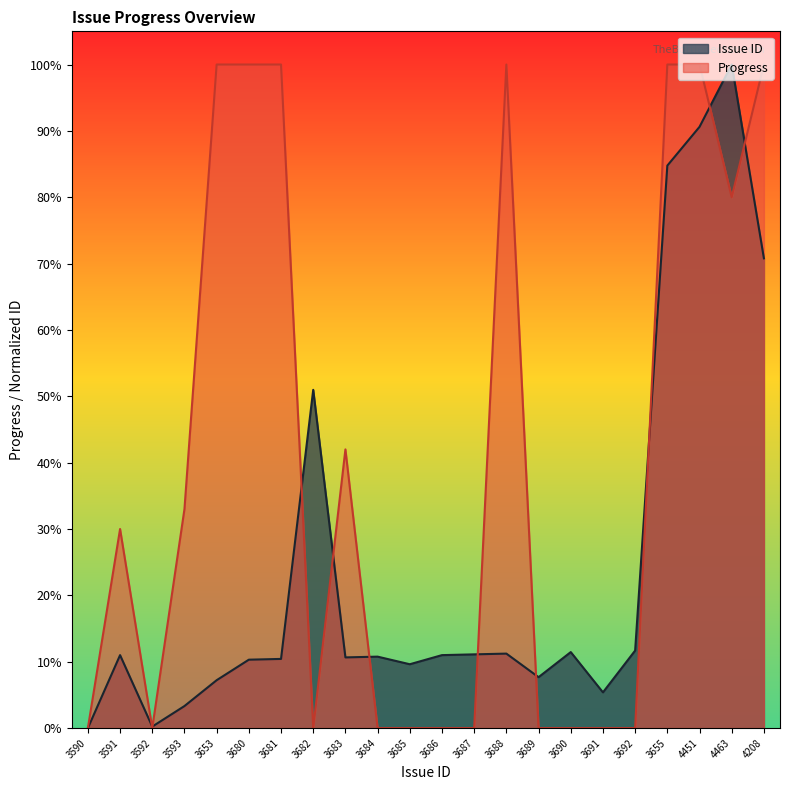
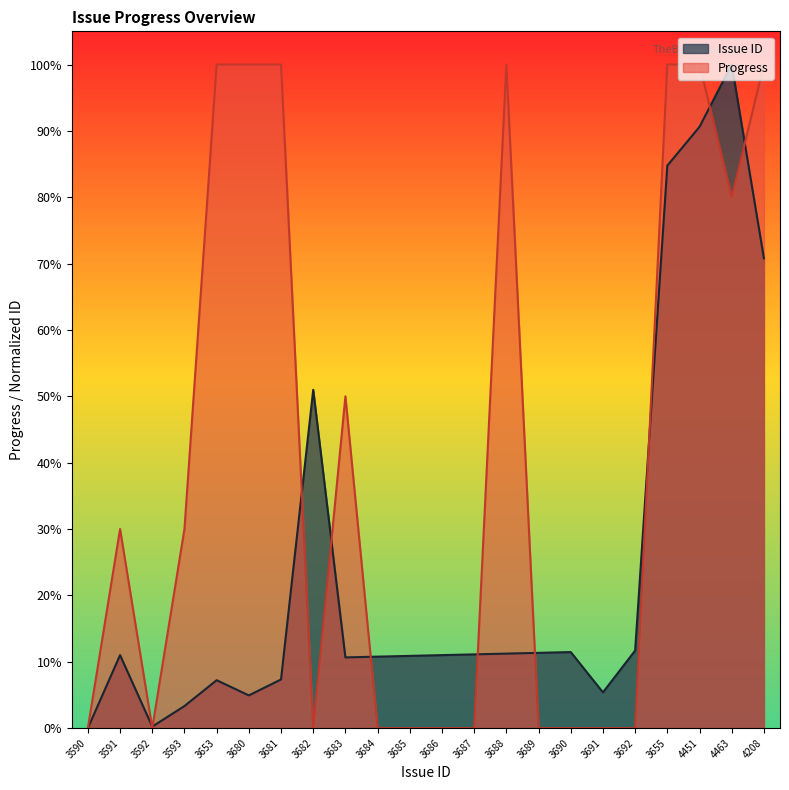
Progress, 3593: 33% -> 30%
Issue ID, 3680: 10% -> 5%
Issue ID, 3681: 10% -> 7%
Progress, 3683: 42% -> 50%
Issue ID, 3685: 10% -> 11%
Issue ID, 3689: 8% -> 11%
